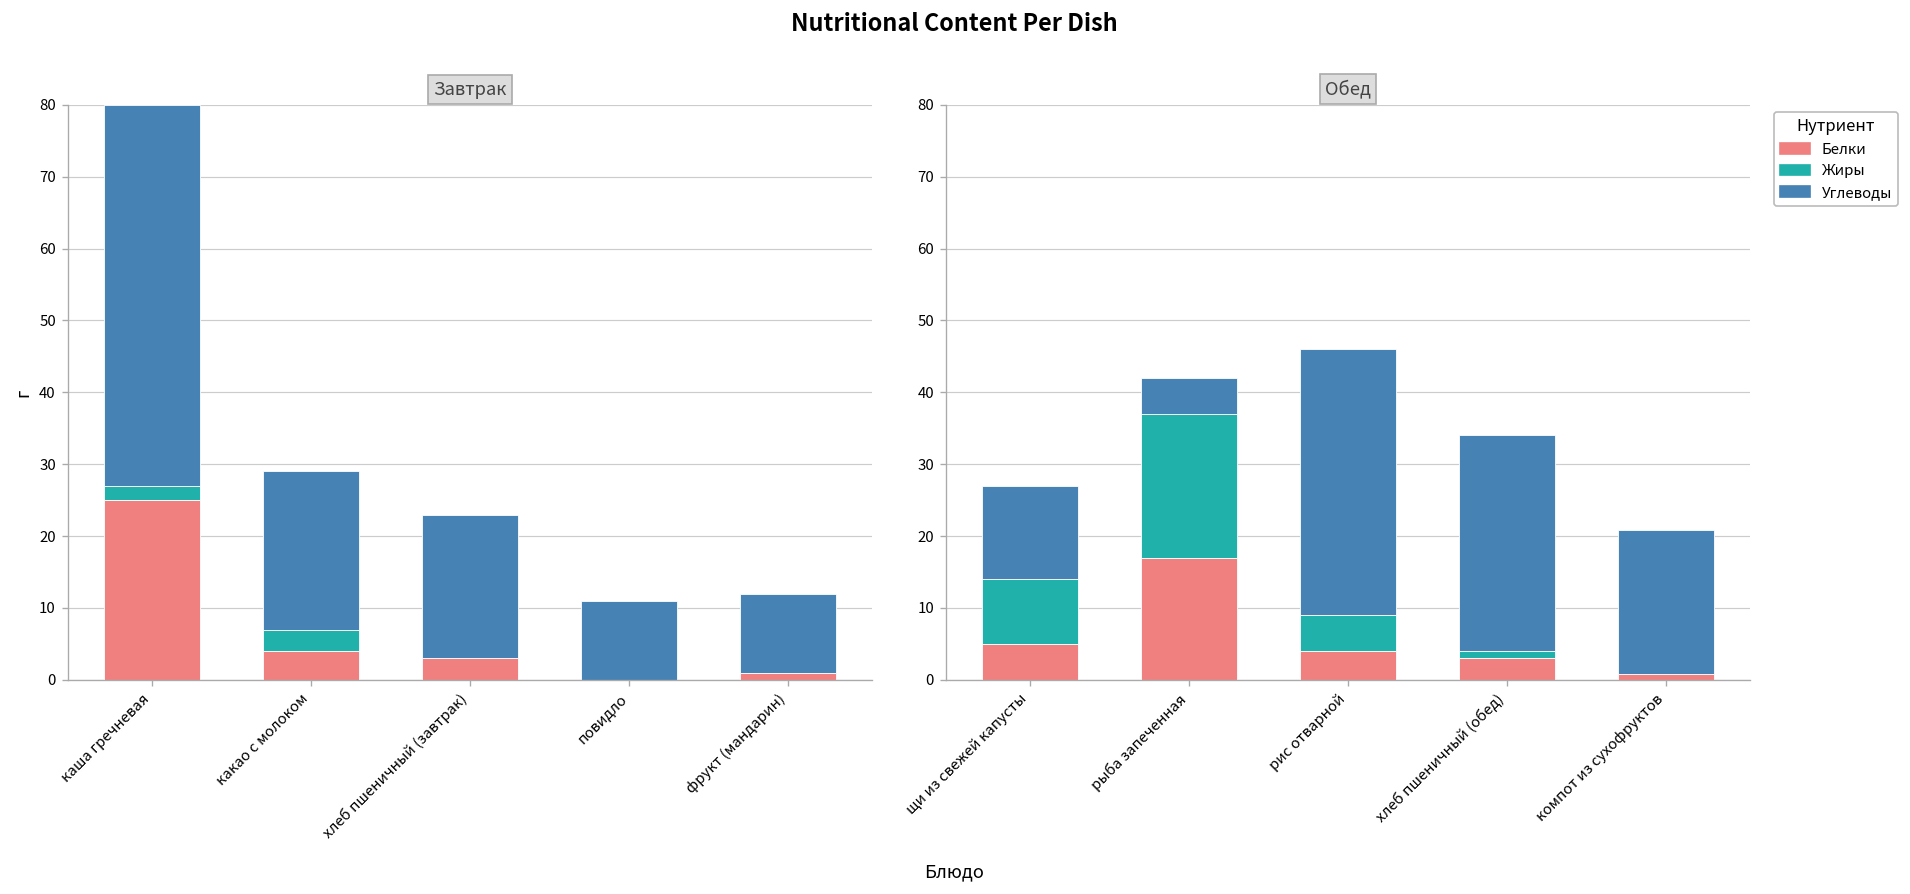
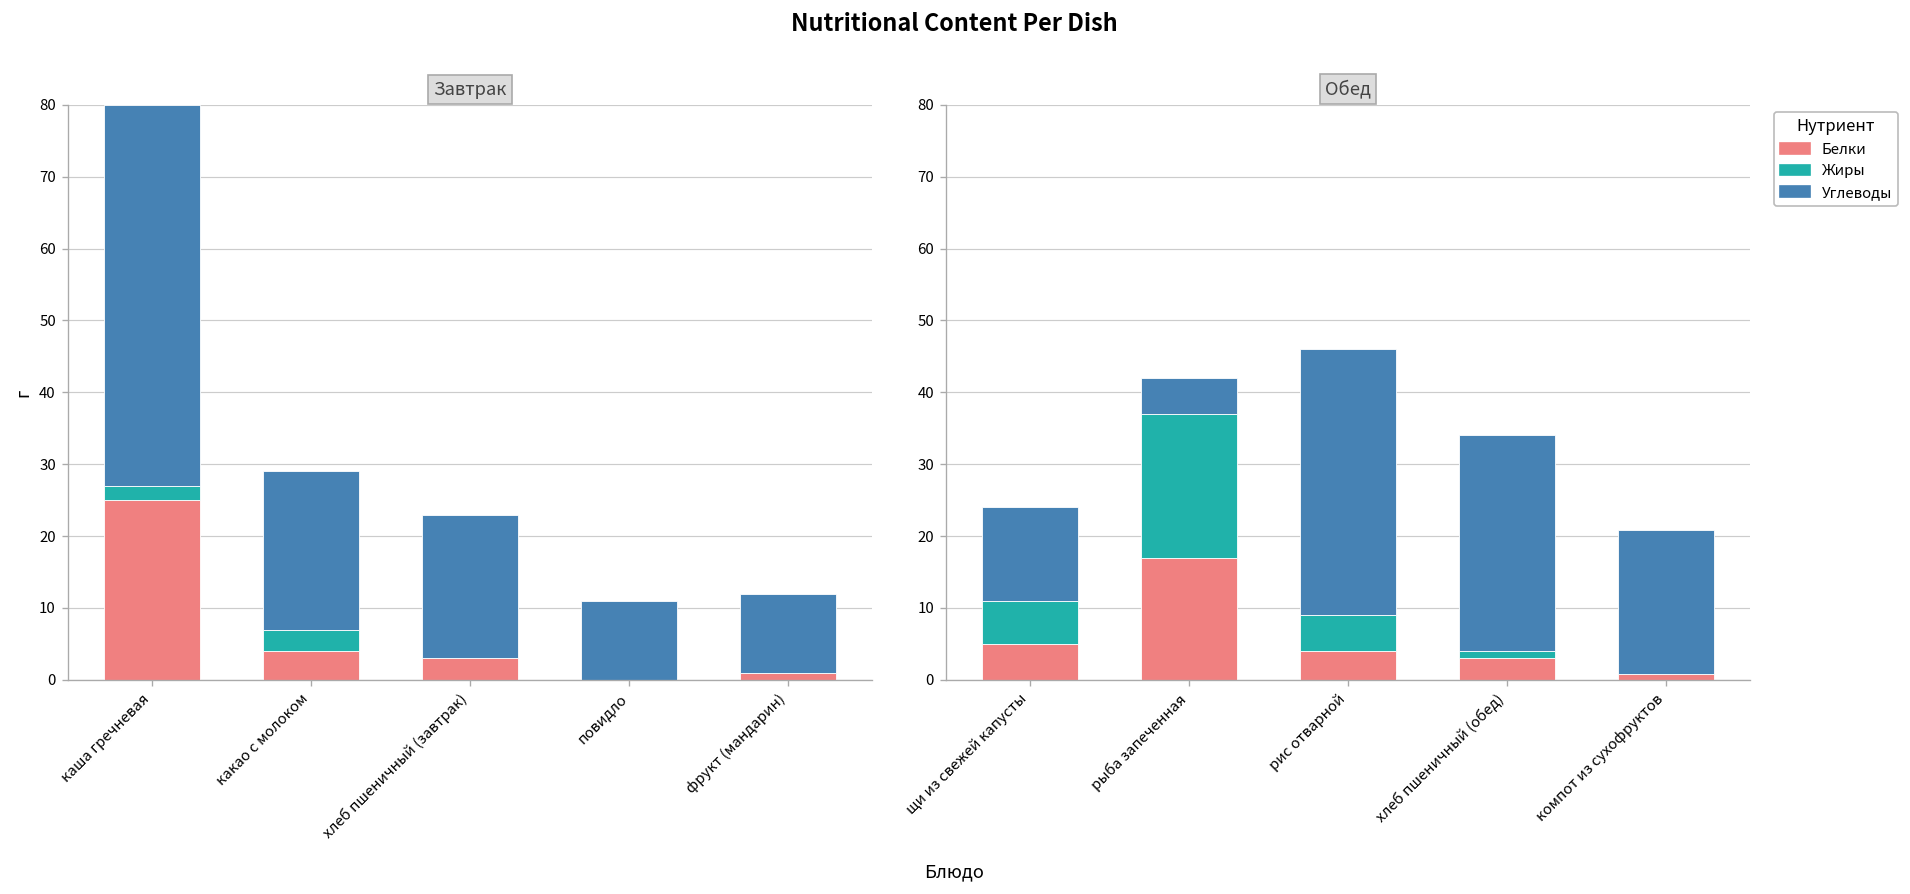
Обед, Жиры, щи из свежей капусты: 9 -> 6
